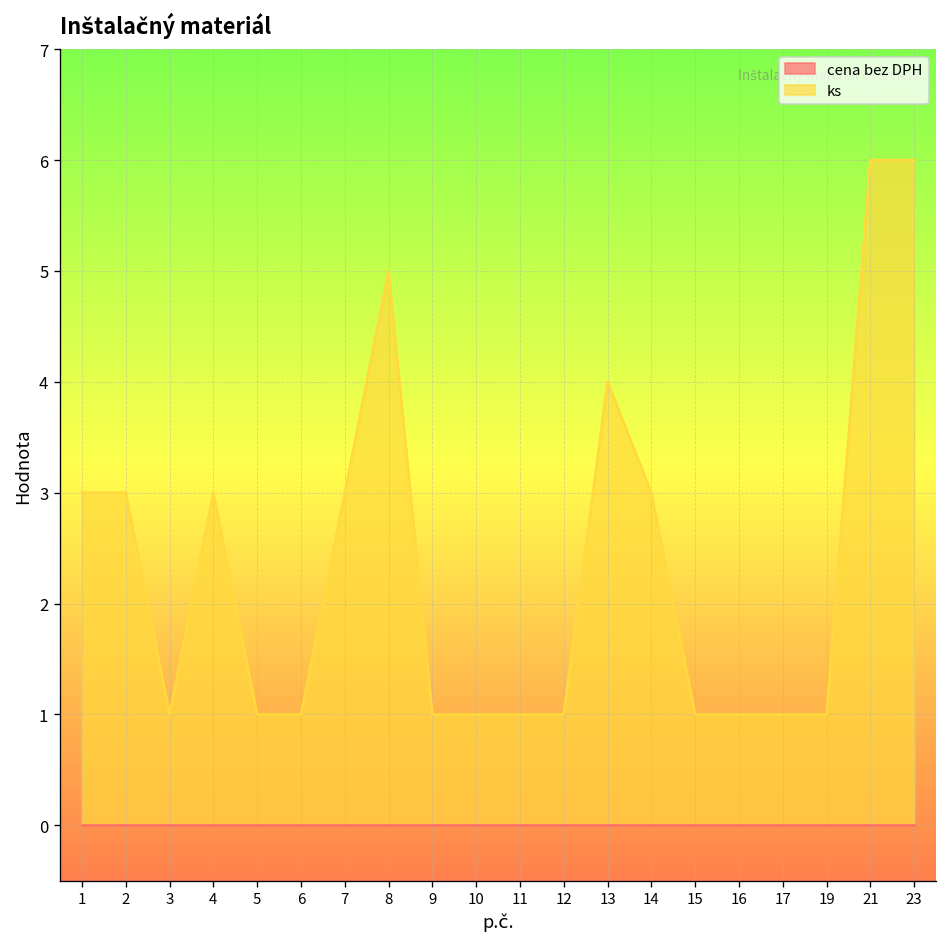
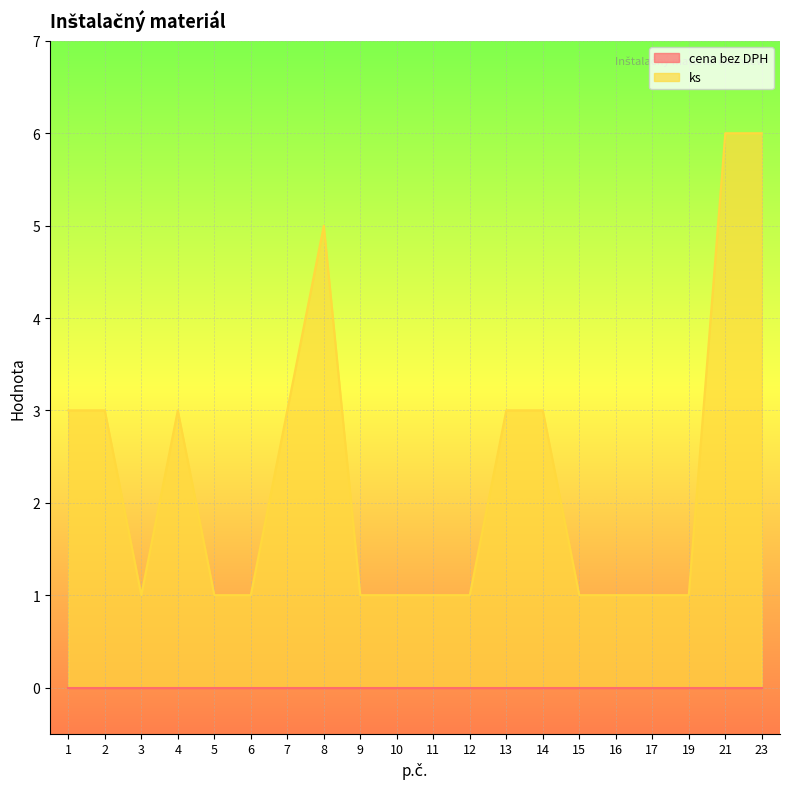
ks, 13: 4 -> 3
